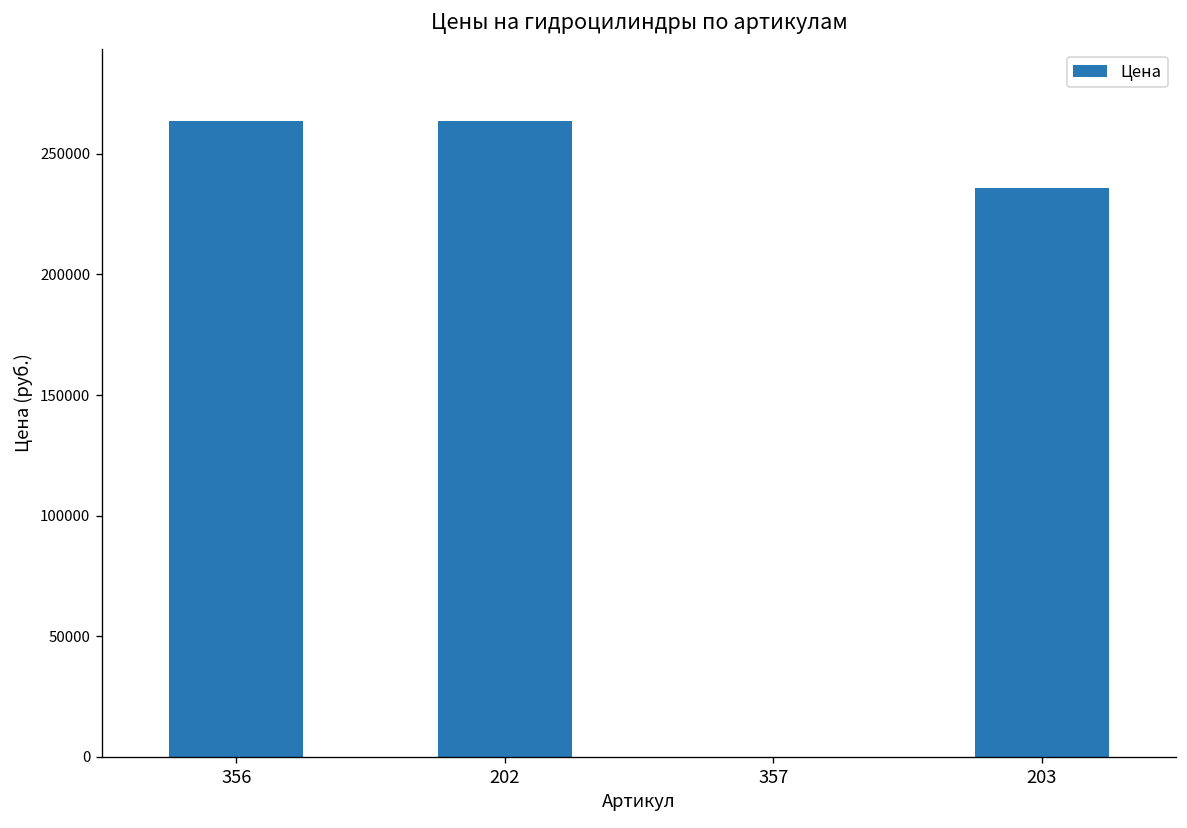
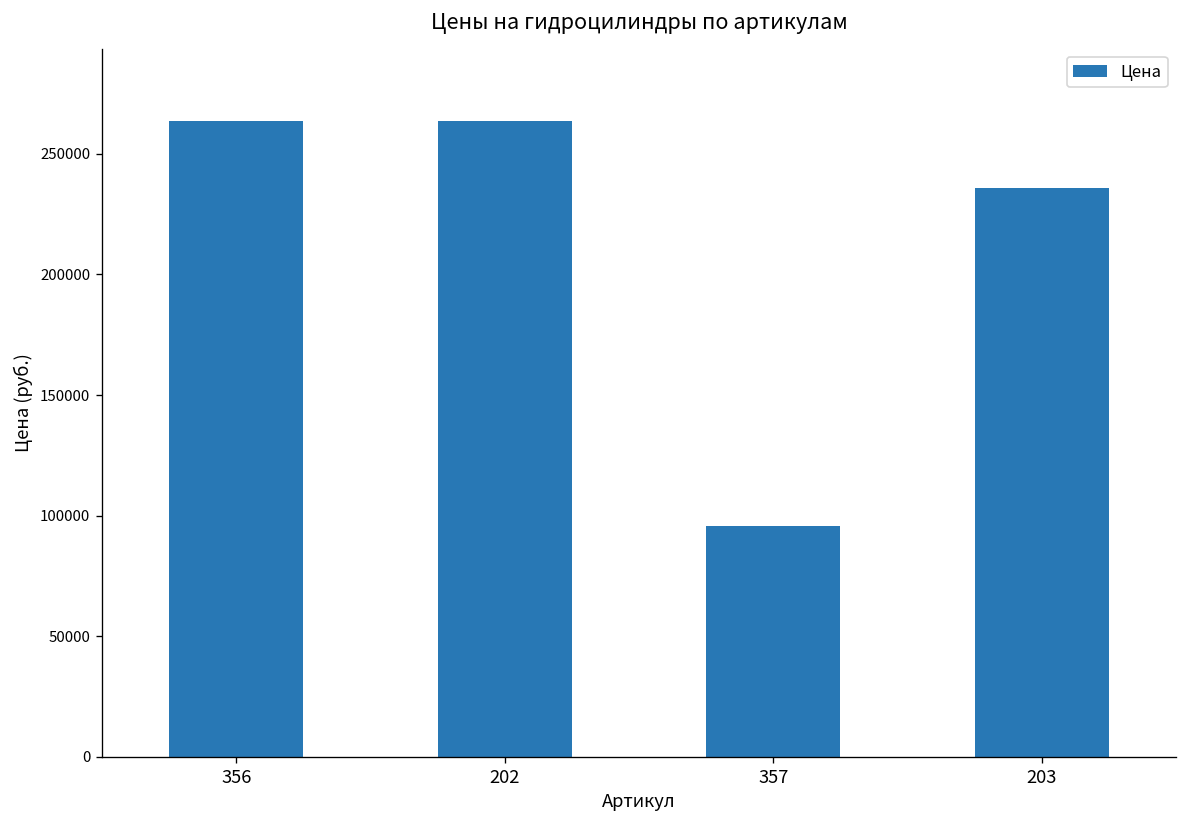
357: 0 -> 96000
